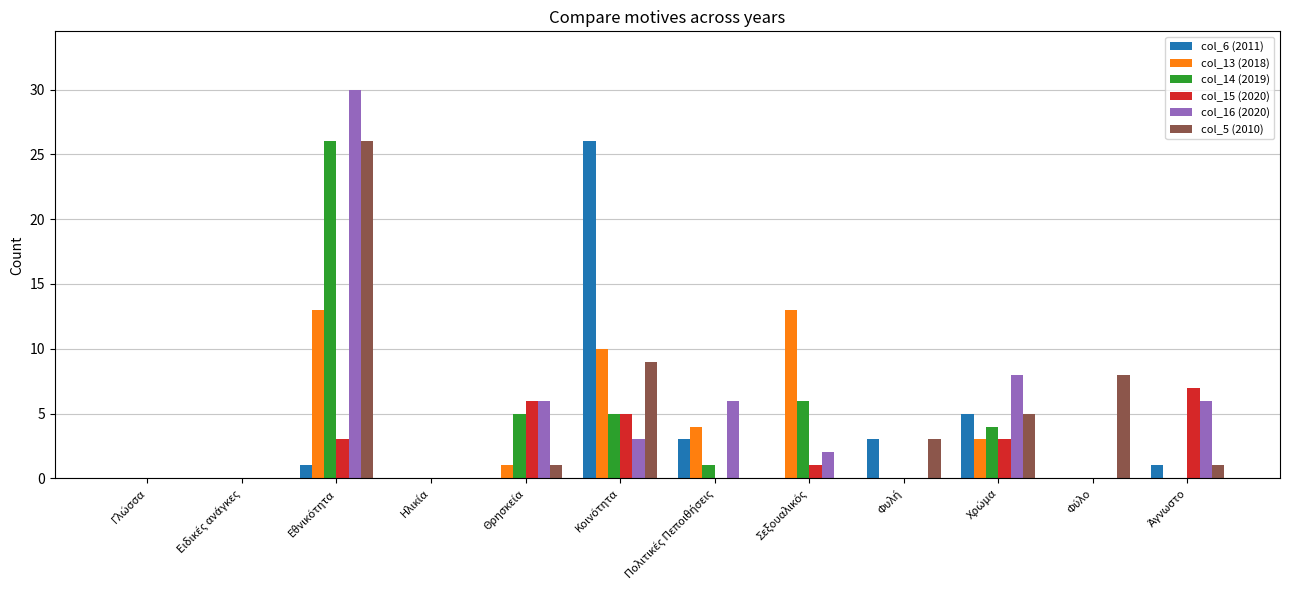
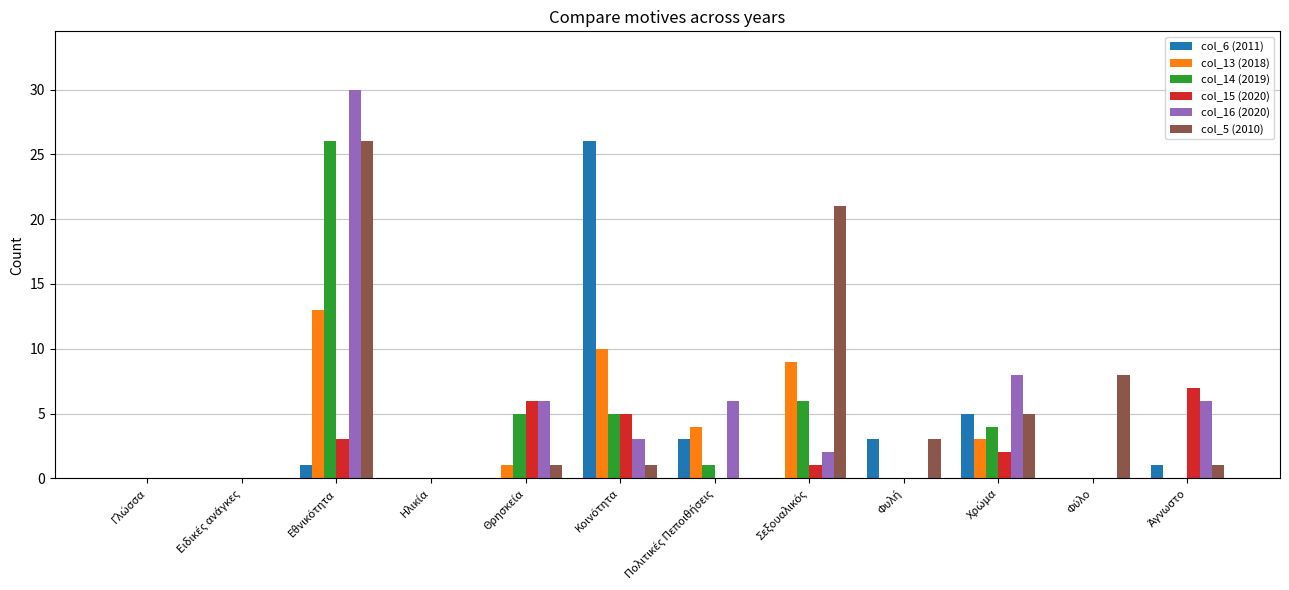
col_5 (2010), Κοινότητα: 9 -> 1
col_13 (2018), Σεξουαλικός: 13 -> 9
col_5 (2010), Σεξουαλικός: 0 -> 21
col_15 (2020), Χρώμα: 3 -> 2
